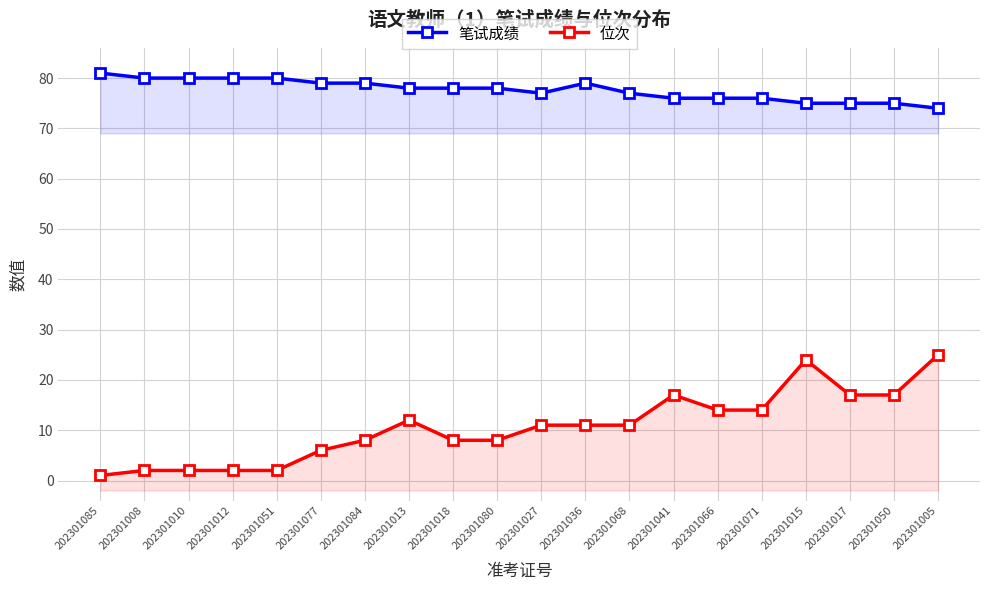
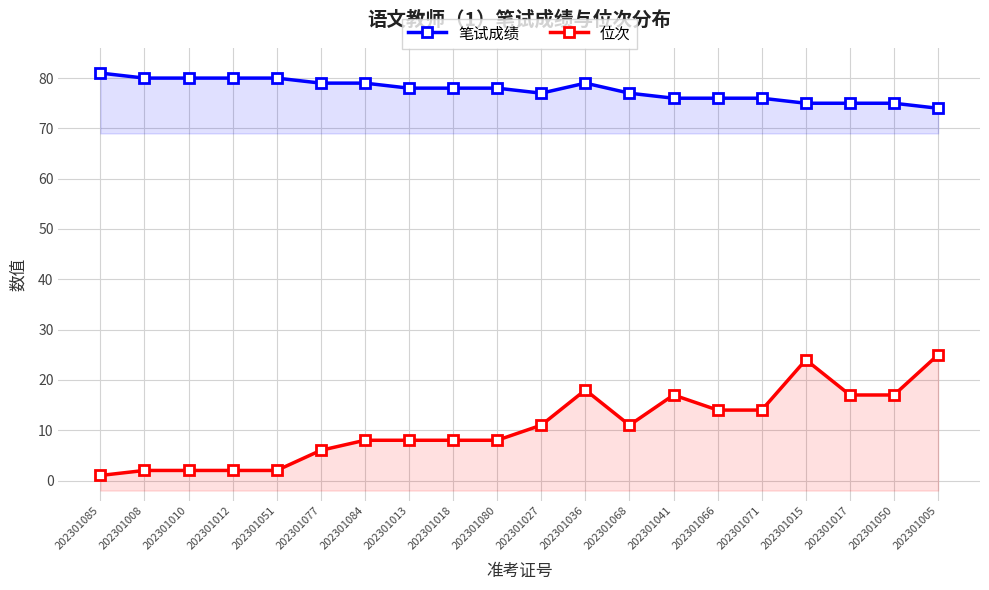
位次, 202301013: 12 -> 8
位次, 202301036: 11 -> 18
